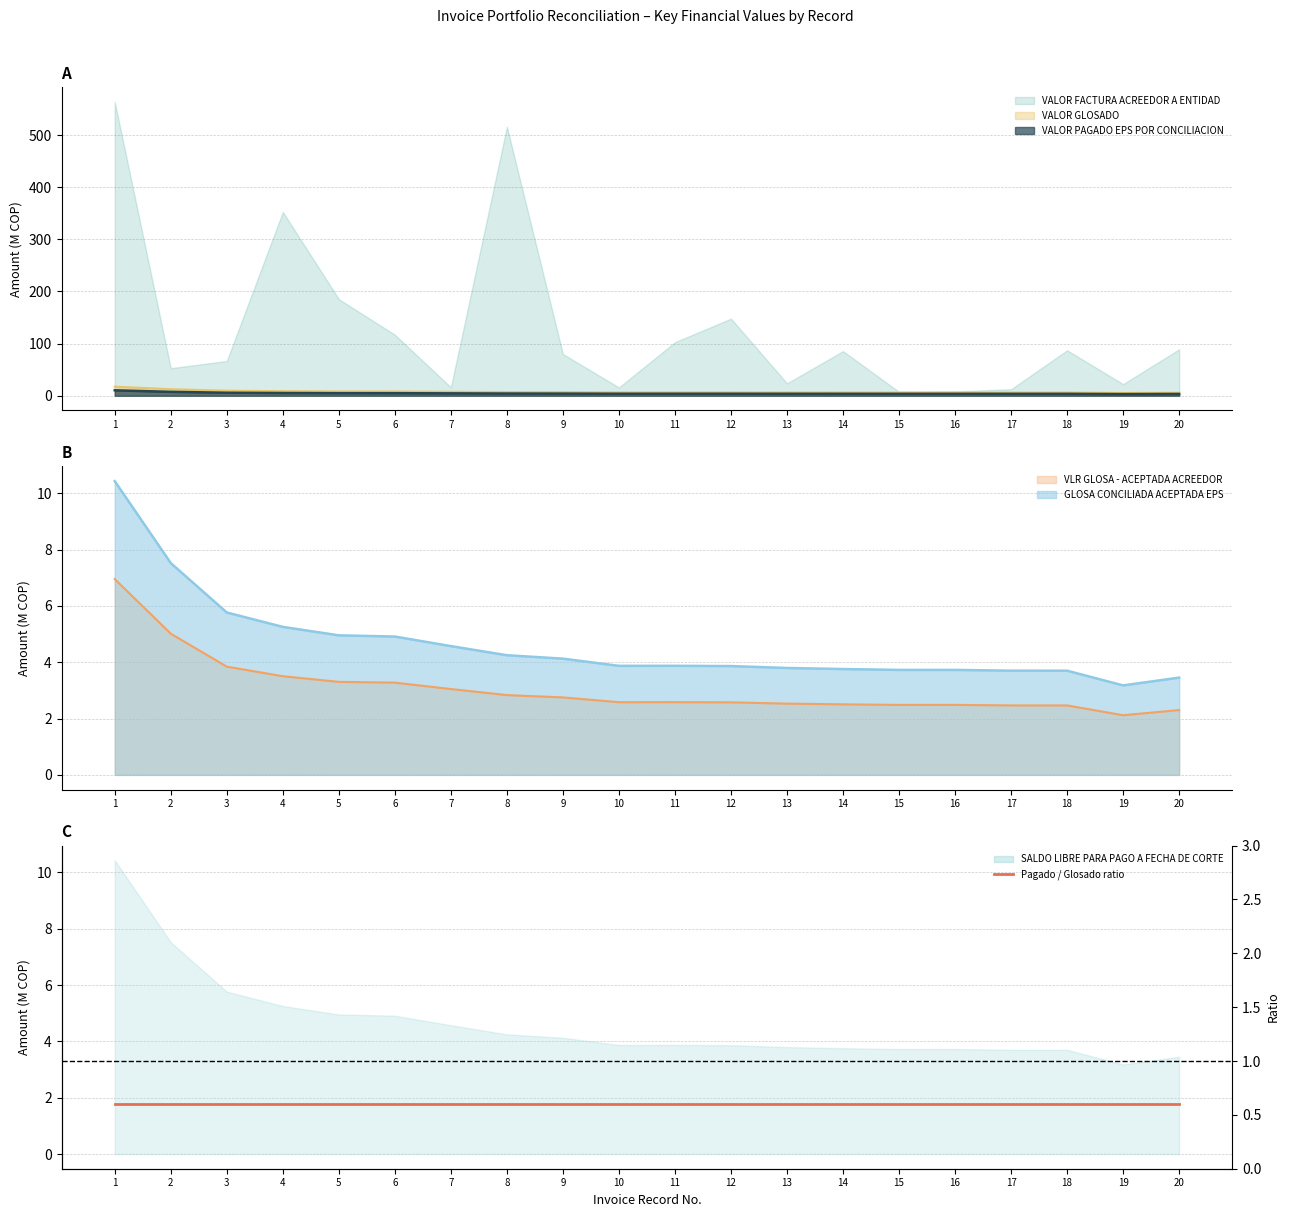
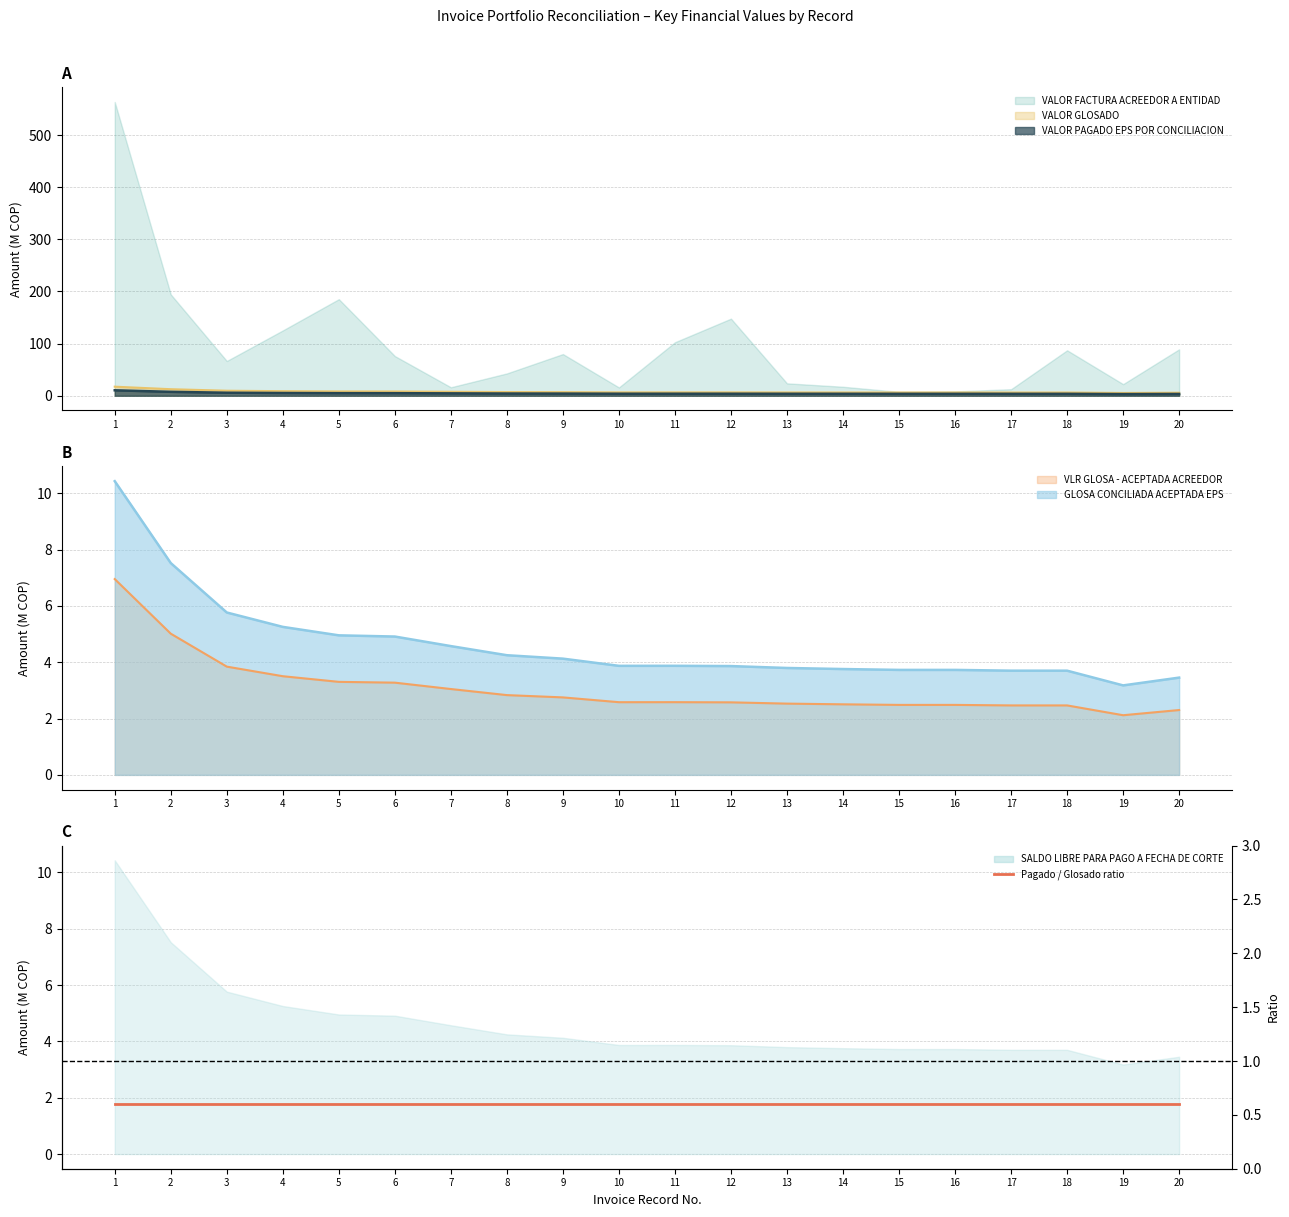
A, VALOR FACTURA ACREEDOR A ENTIDAD, 2: 50 -> 190
A, VALOR FACTURA ACREEDOR A ENTIDAD, 4: 350 -> 130
A, VALOR FACTURA ACREEDOR A ENTIDAD, 6: 120 -> 80
A, VALOR FACTURA ACREEDOR A ENTIDAD, 8: 520 -> 40
A, VALOR FACTURA ACREEDOR A ENTIDAD, 14: 90 -> 20
